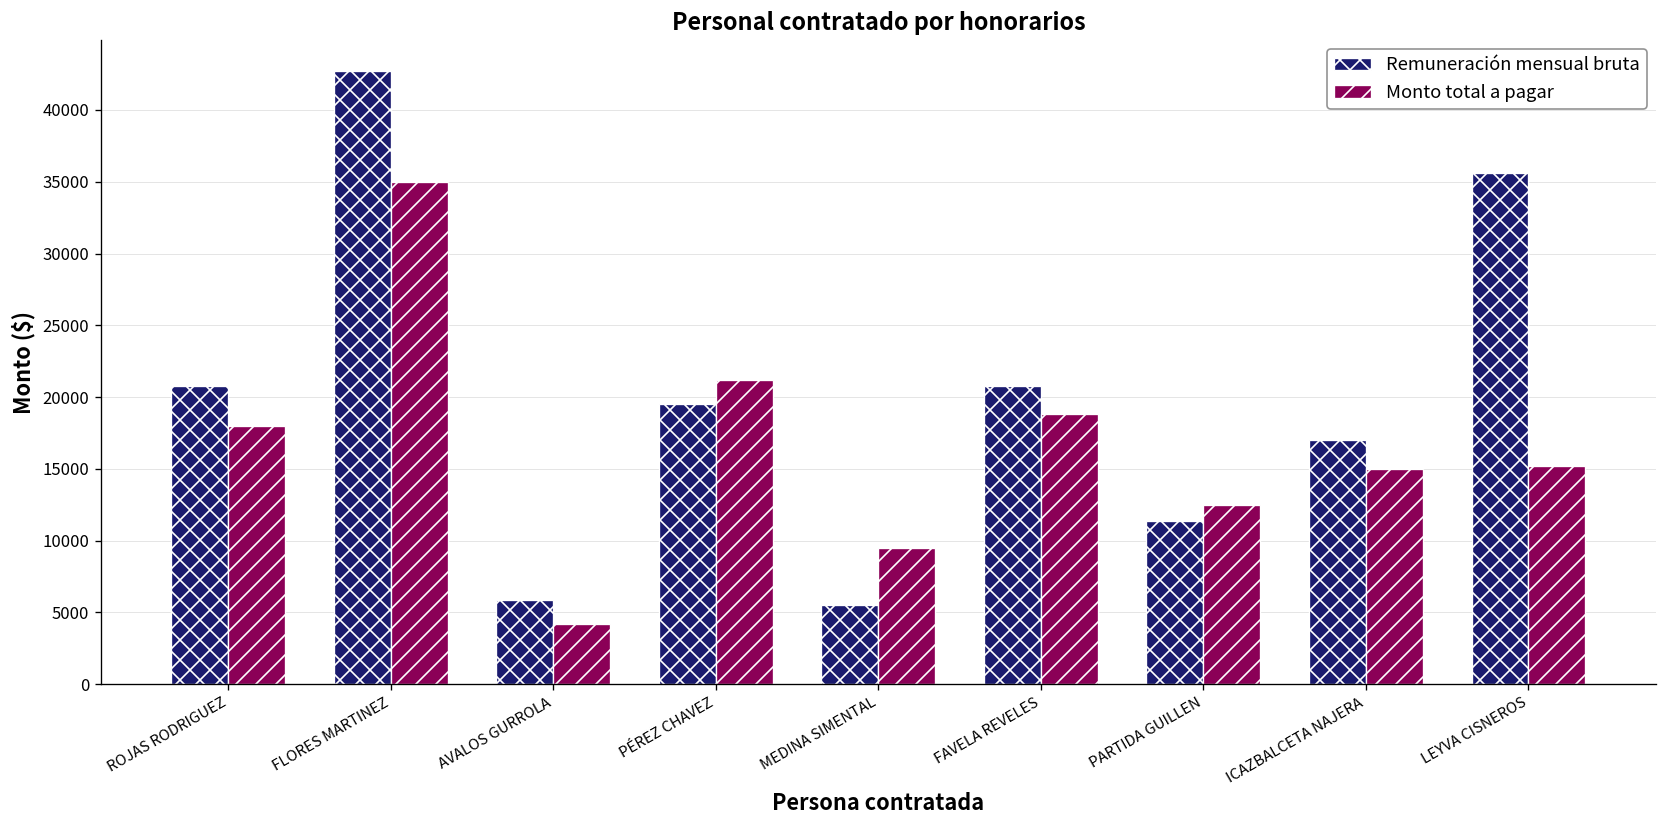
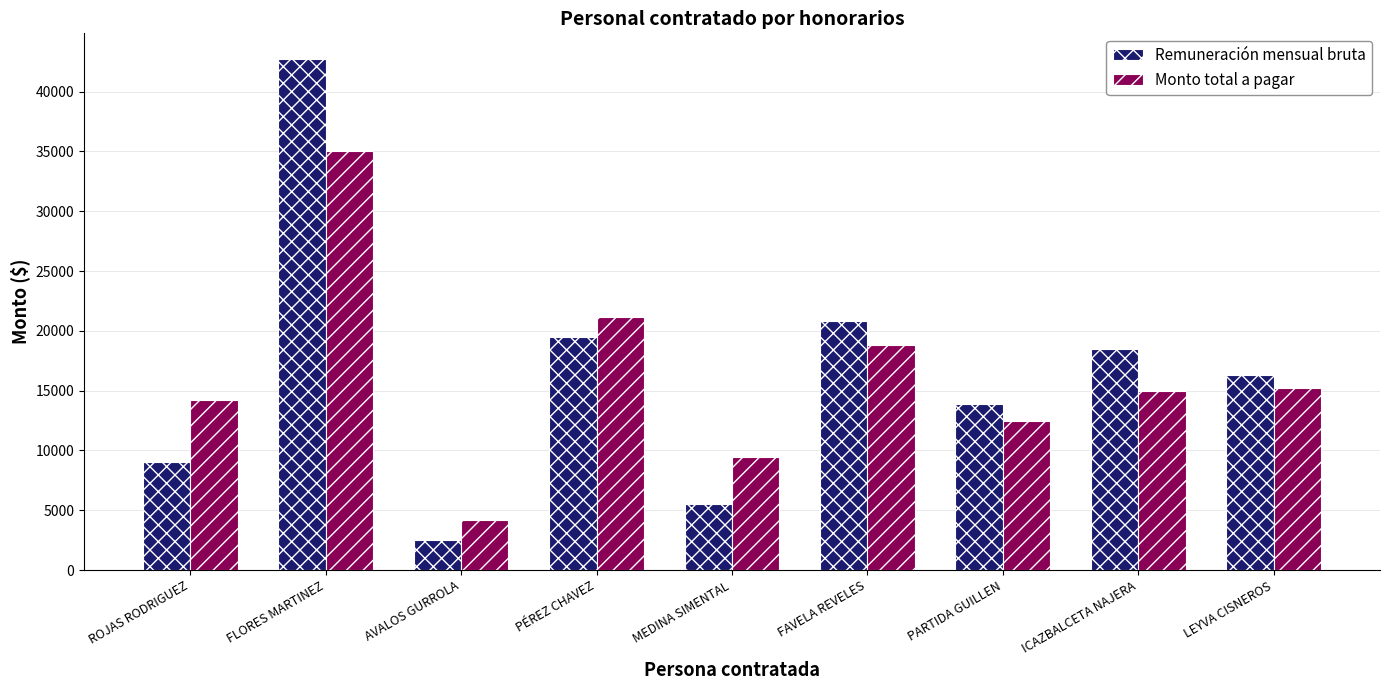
Remuneración mensual bruta, ROJAS RODRIGUEZ: 20800 -> 9100
Monto total a pagar, ROJAS RODRIGUEZ: 18000 -> 14200
Remuneración mensual bruta, AVALOS GURROLA: 5800 -> 2500
Remuneración mensual bruta, PARTIDA GUILLEN: 11300 -> 13900
Remuneración mensual bruta, ICAZBALCETA NAJERA: 17000 -> 18500
Remuneración mensual bruta, LEYVA CISNEROS: 35600 -> 16300
